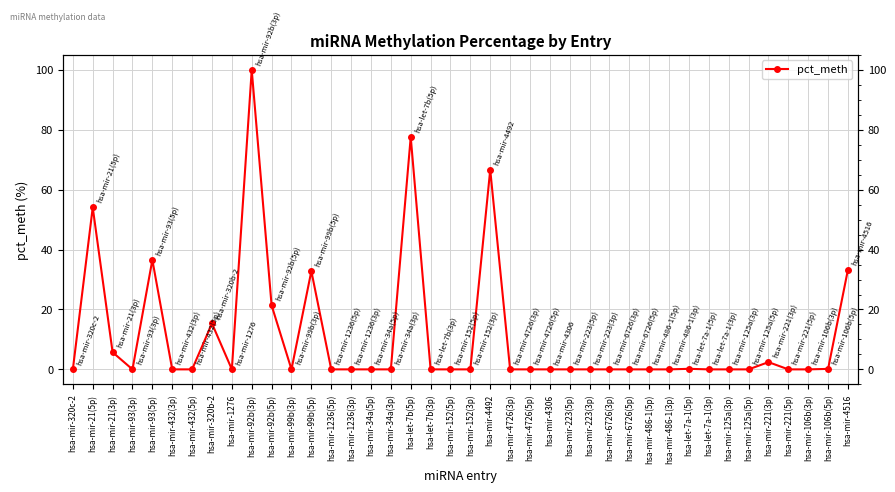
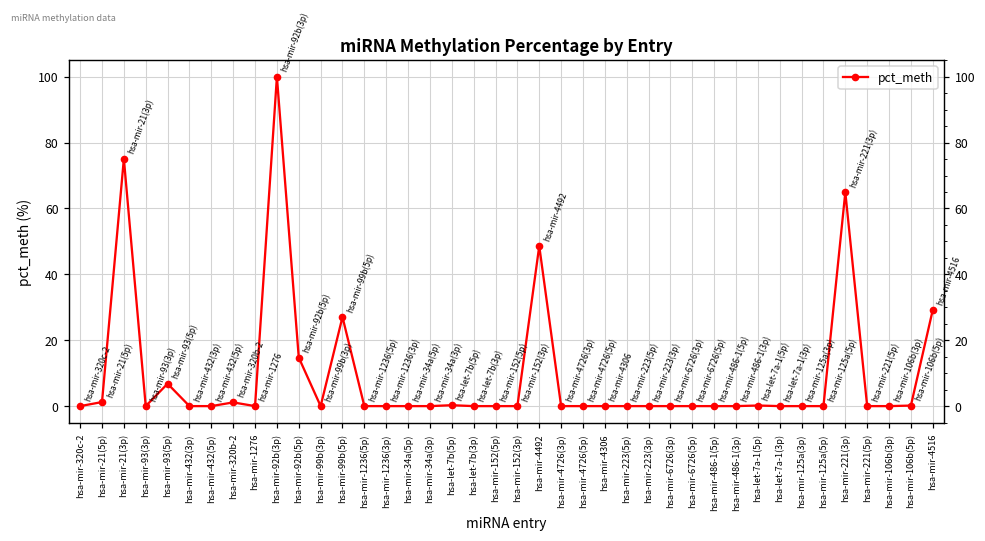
hsa-mir-21(5p): 54 -> 1
hsa-mir-21(3p): 6 -> 75
hsa-mir-93(5p): 37 -> 7
hsa-mir-320b-2: 15 -> 1
hsa-mir-92b(5p): 21 -> 15
hsa-mir-99b(5p): 33 -> 27
hsa-let-7b(5p): 78 -> 0
hsa-mir-4492: 67 -> 49
hsa-mir-221(3p): 2 -> 65
hsa-mir-4516: 33 -> 29
